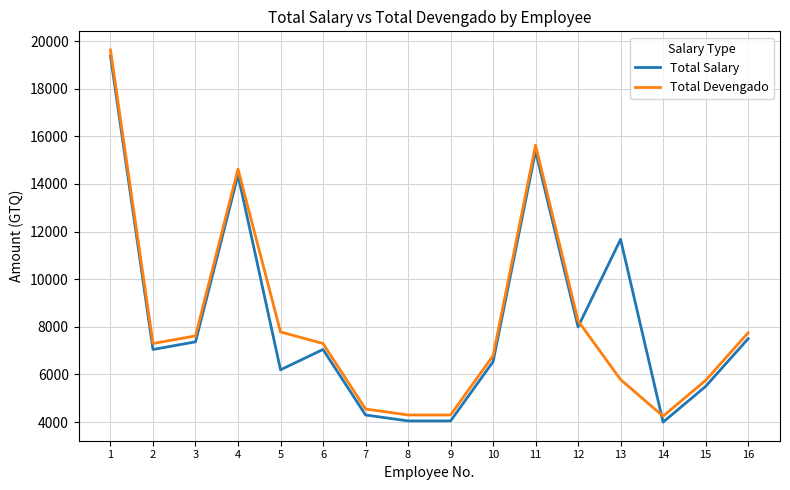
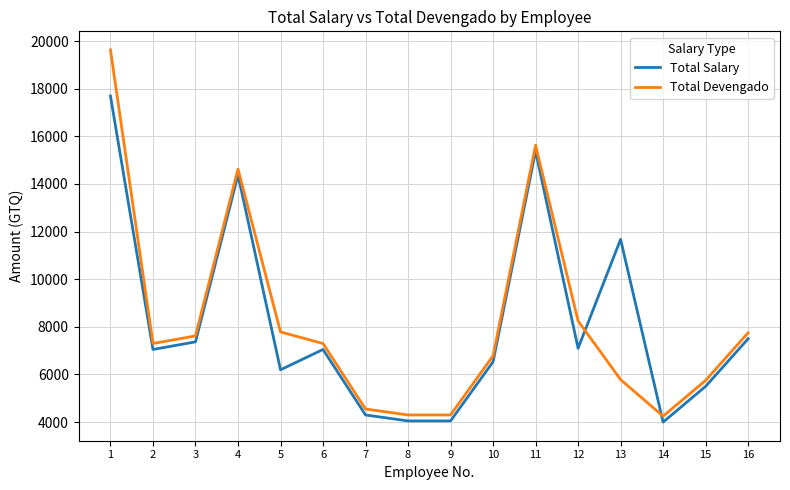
Total Salary, 1: 19400 -> 17700
Total Salary, 12: 8000 -> 7100
